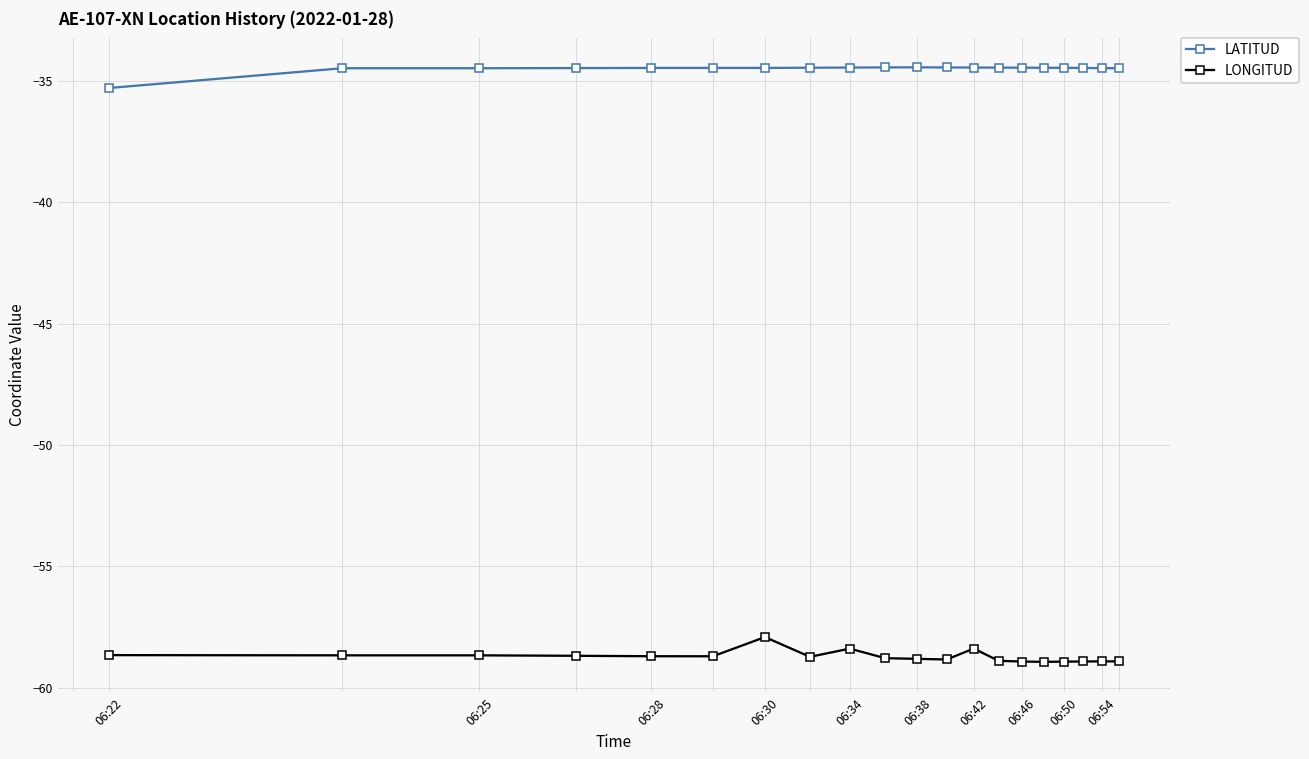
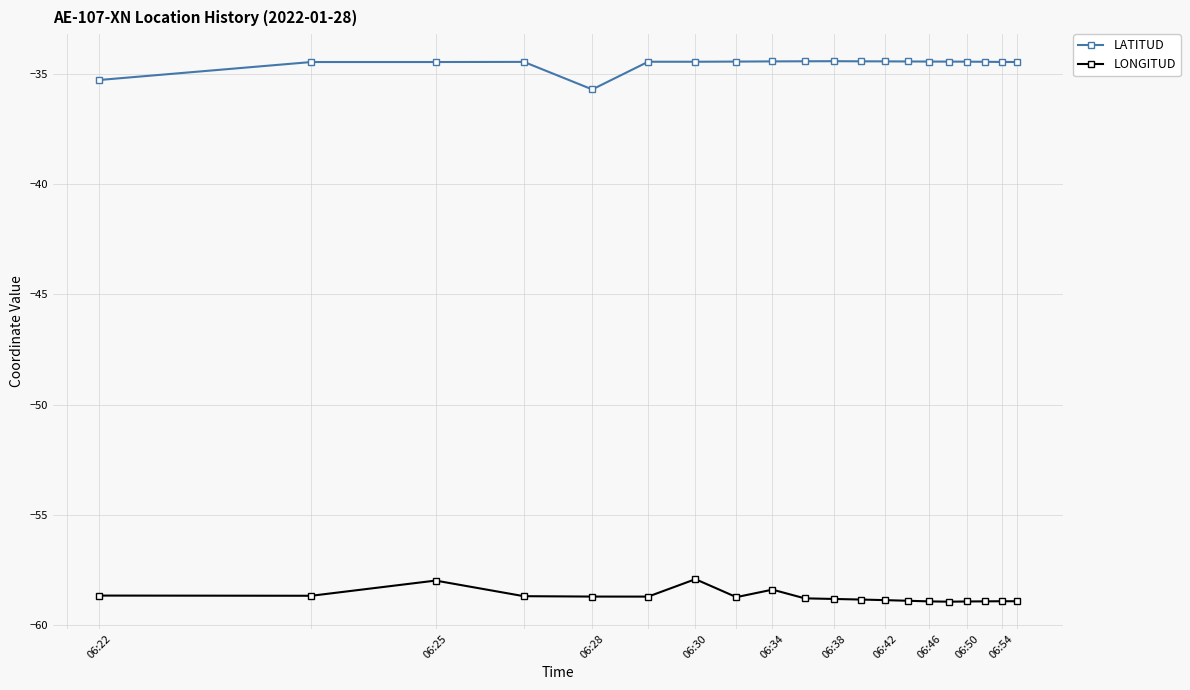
LONGITUD, 06:25: -58.7 -> -58.0
LATITUD, 06:28: -34.5 -> -35.7
LONGITUD, 06:42: -58.4 -> -58.9
